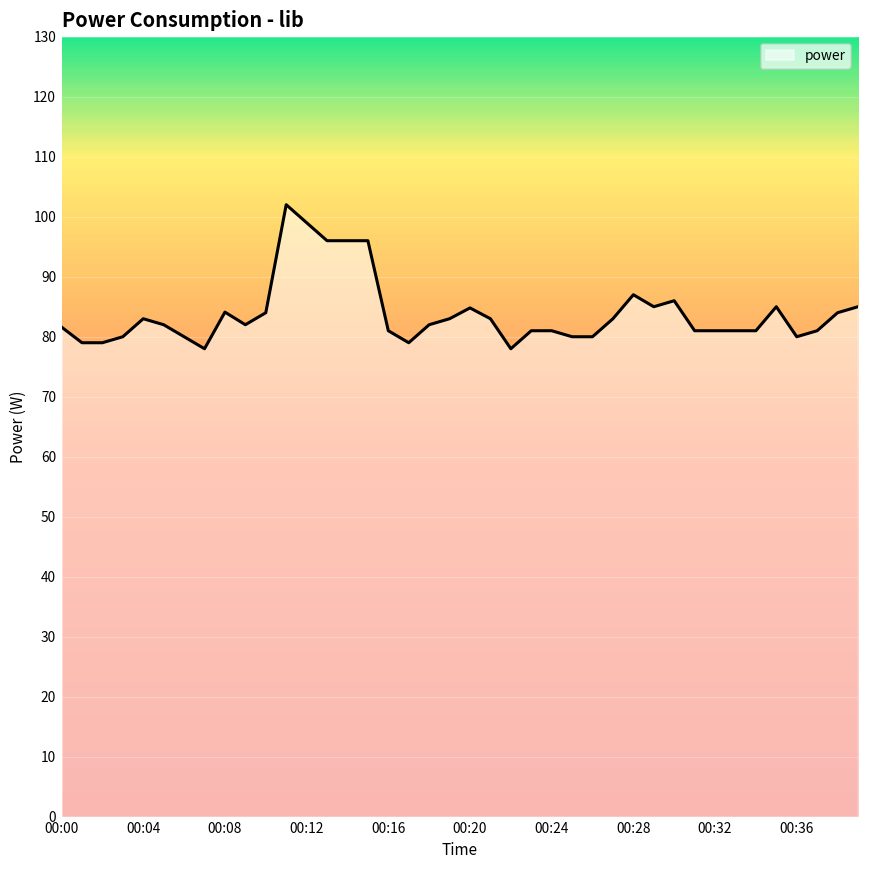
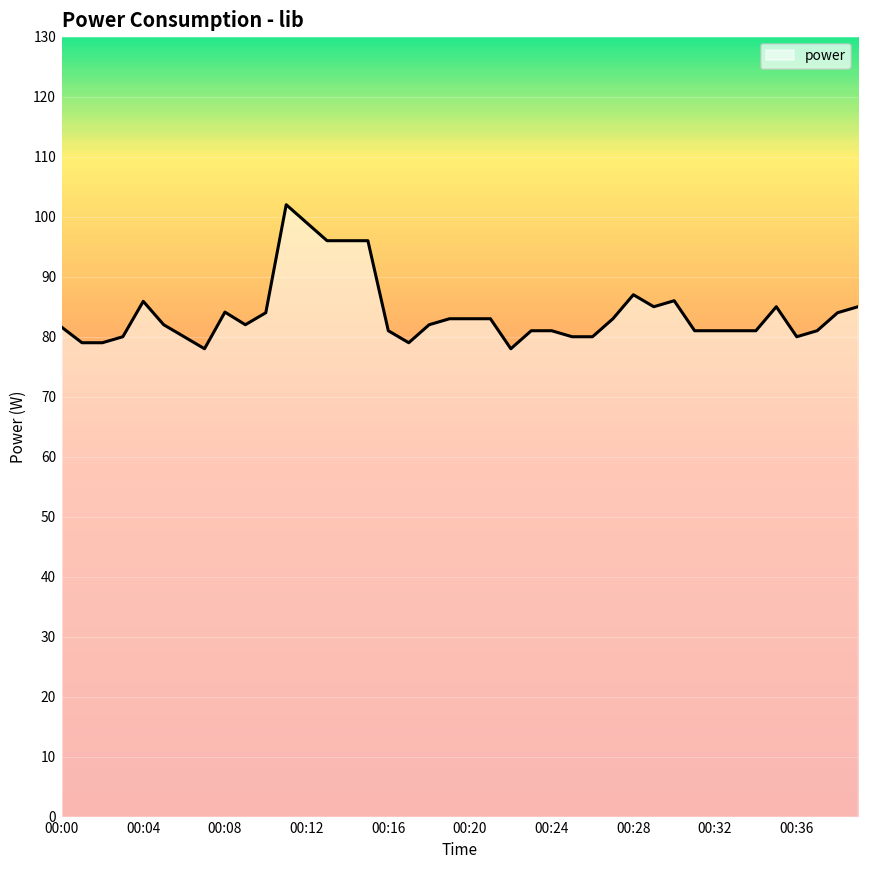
00:04: 83 -> 86
00:20: 85 -> 83
